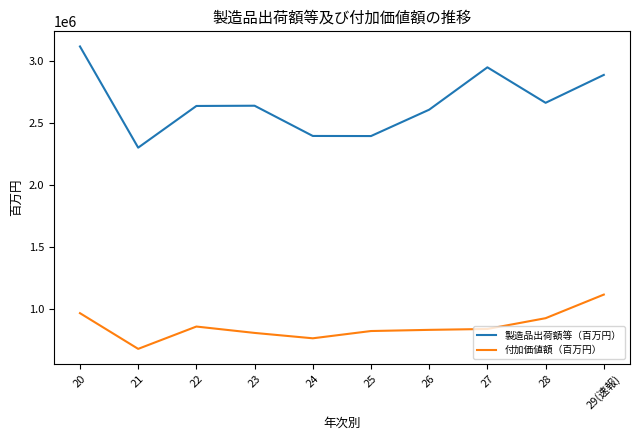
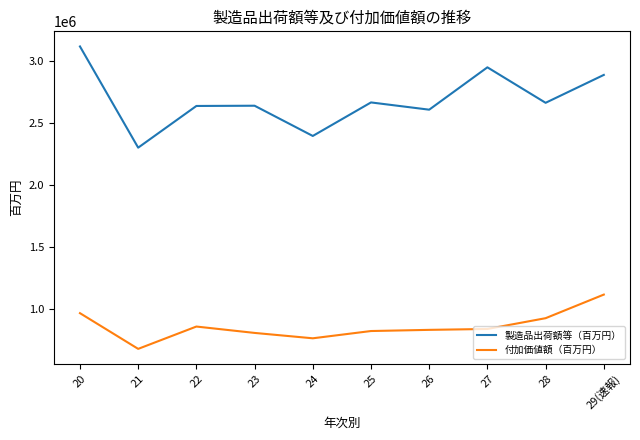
製造品出荷額等（百万円）, 25: 2400000 -> 2670000
